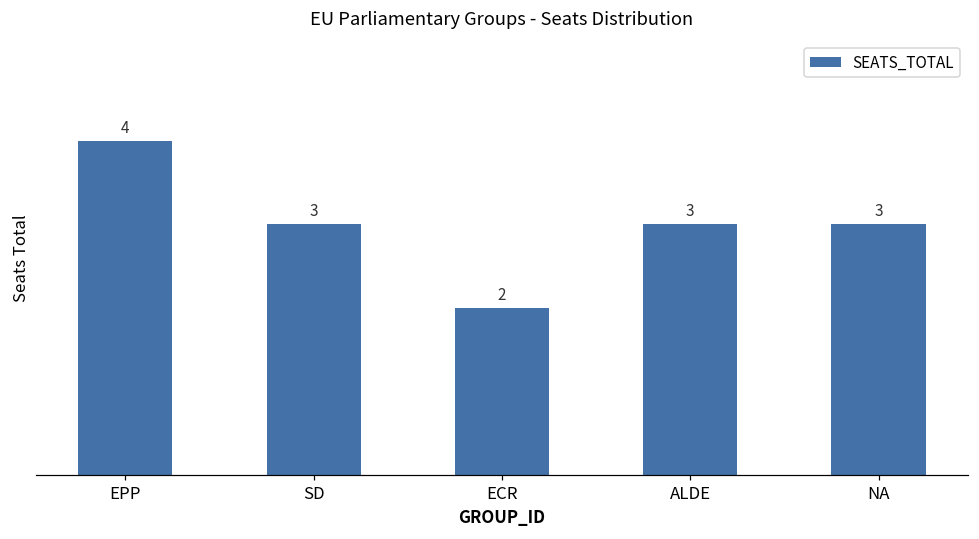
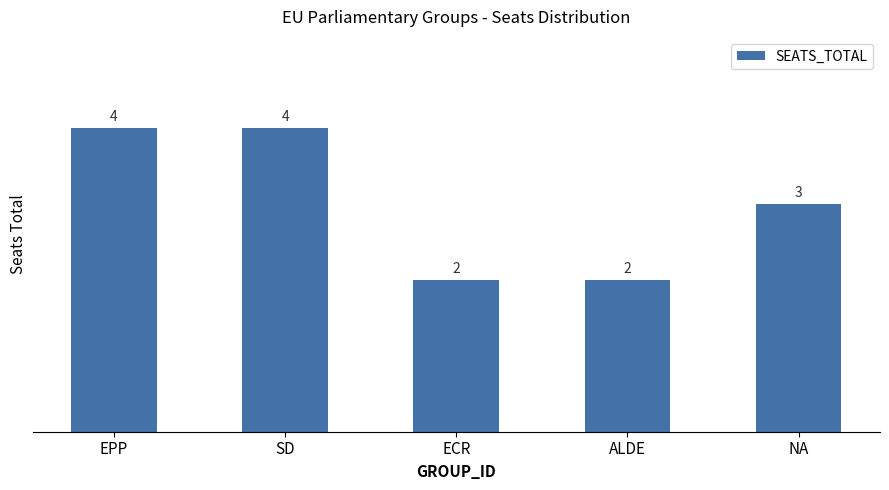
SD: 3 -> 4
ALDE: 3 -> 2
